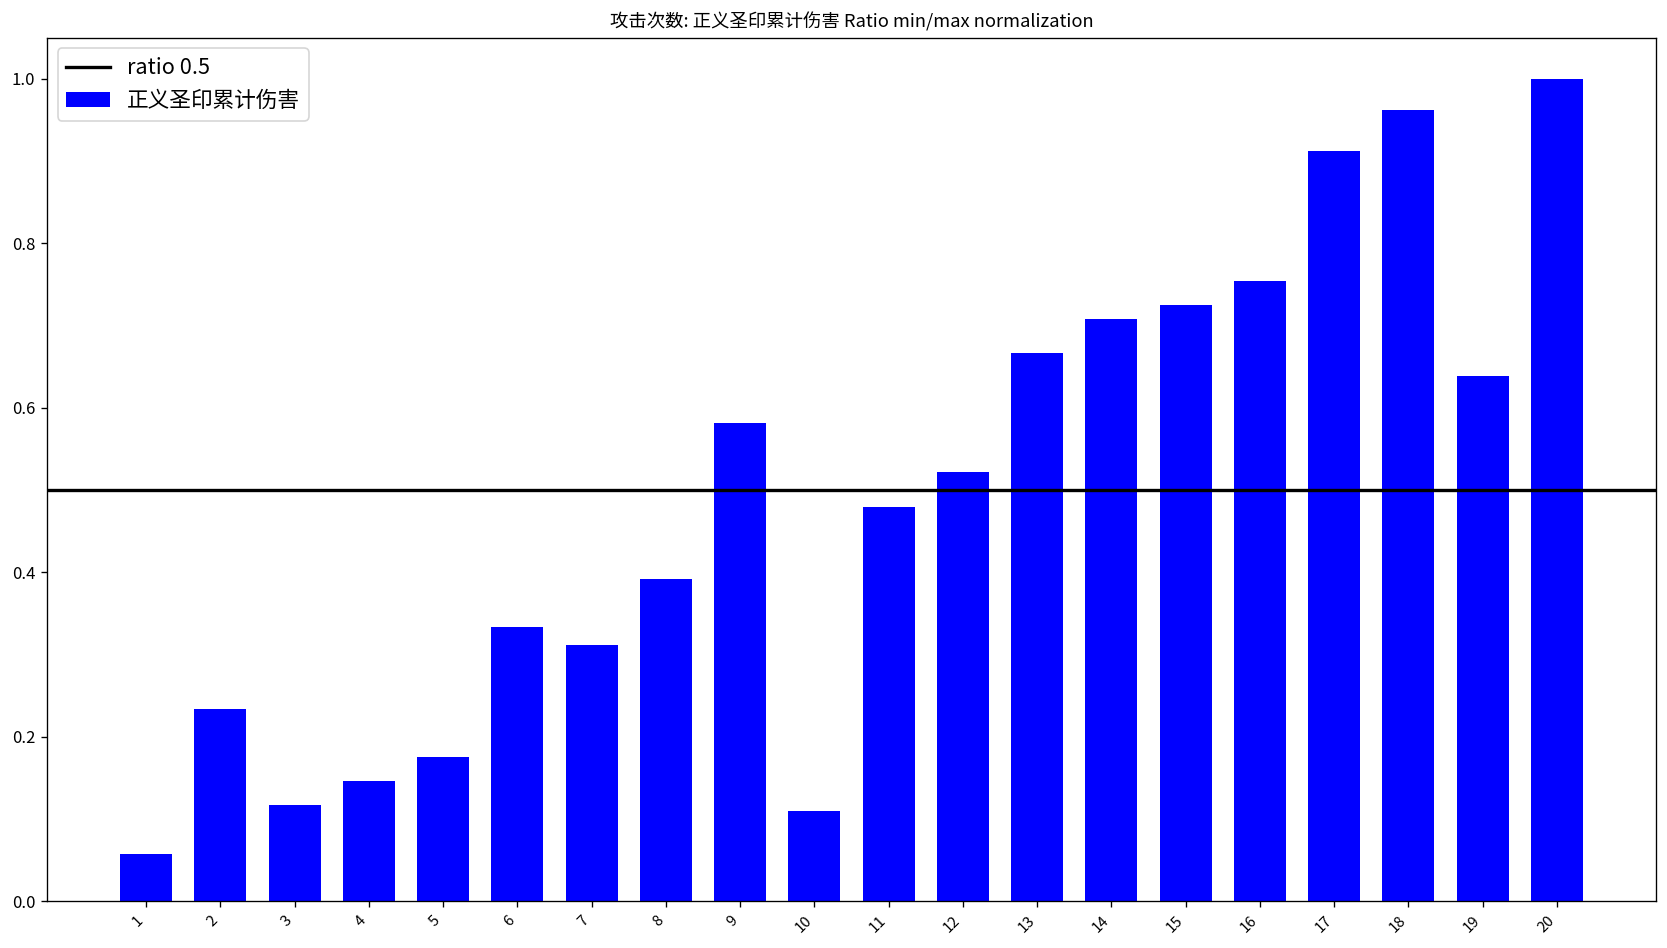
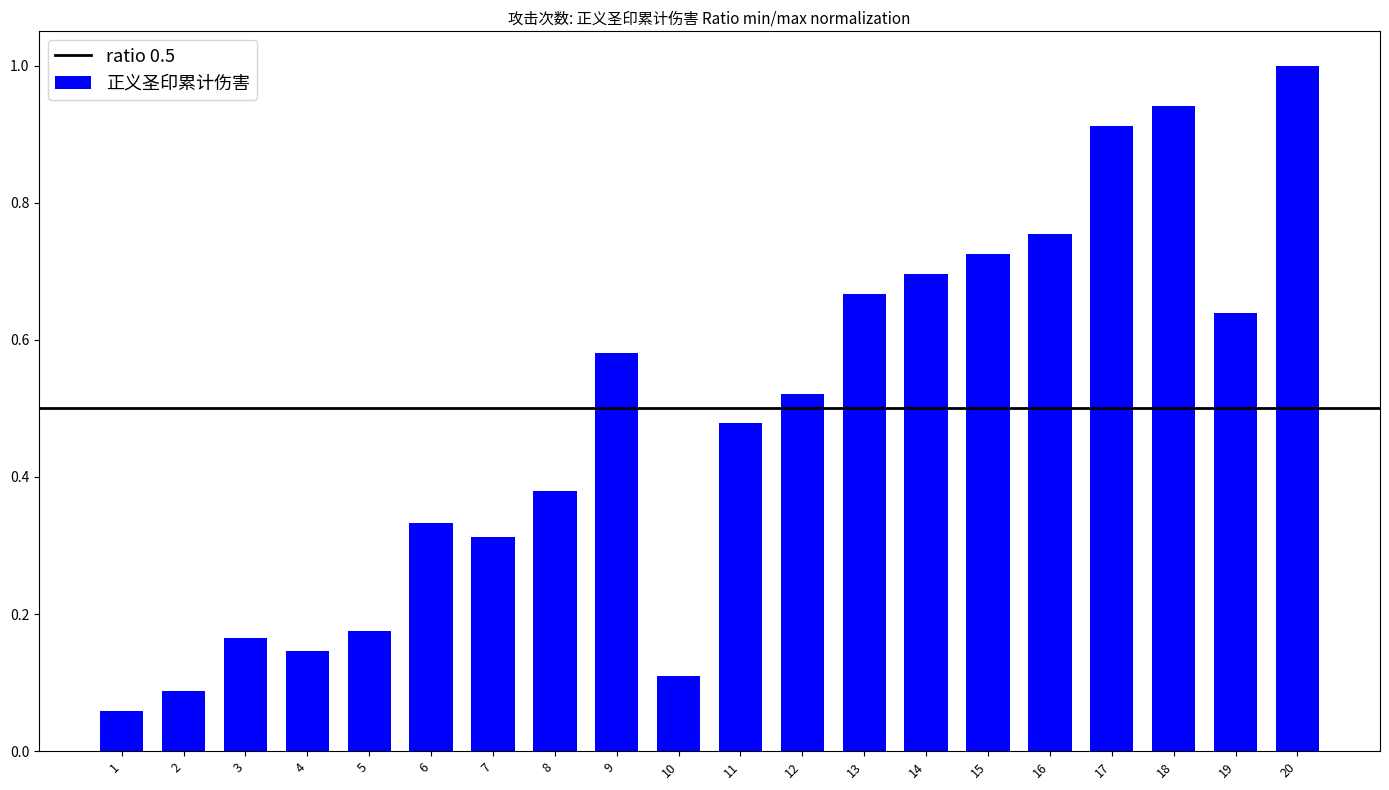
2: 0.23 -> 0.09
3: 0.12 -> 0.17
8: 0.39 -> 0.38
14: 0.71 -> 0.70
18: 0.96 -> 0.94
